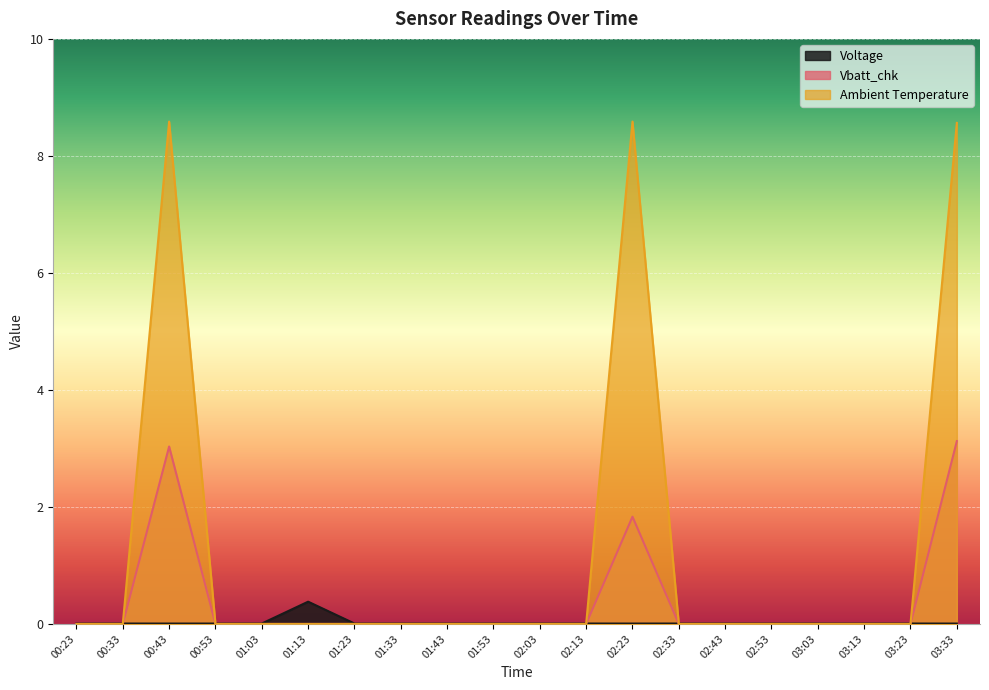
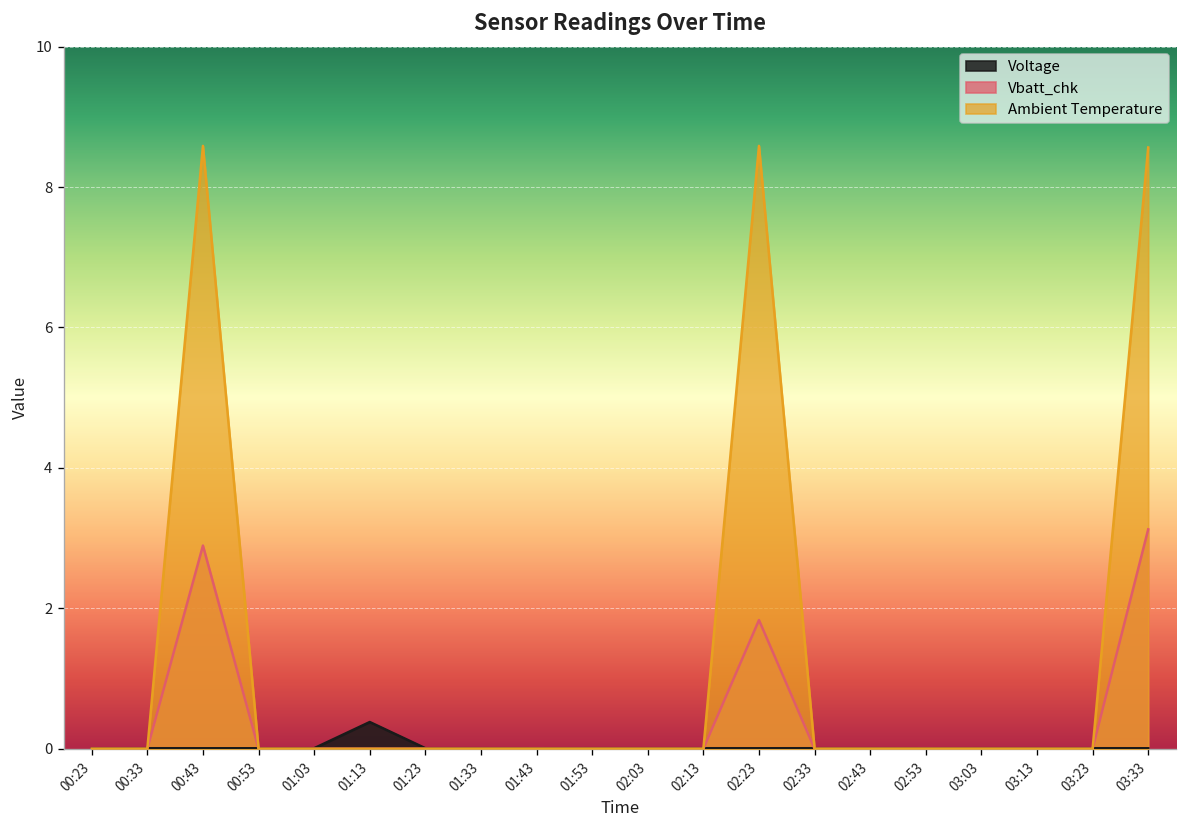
Vbatt_chk, 00:43: 3.0 -> 2.9
